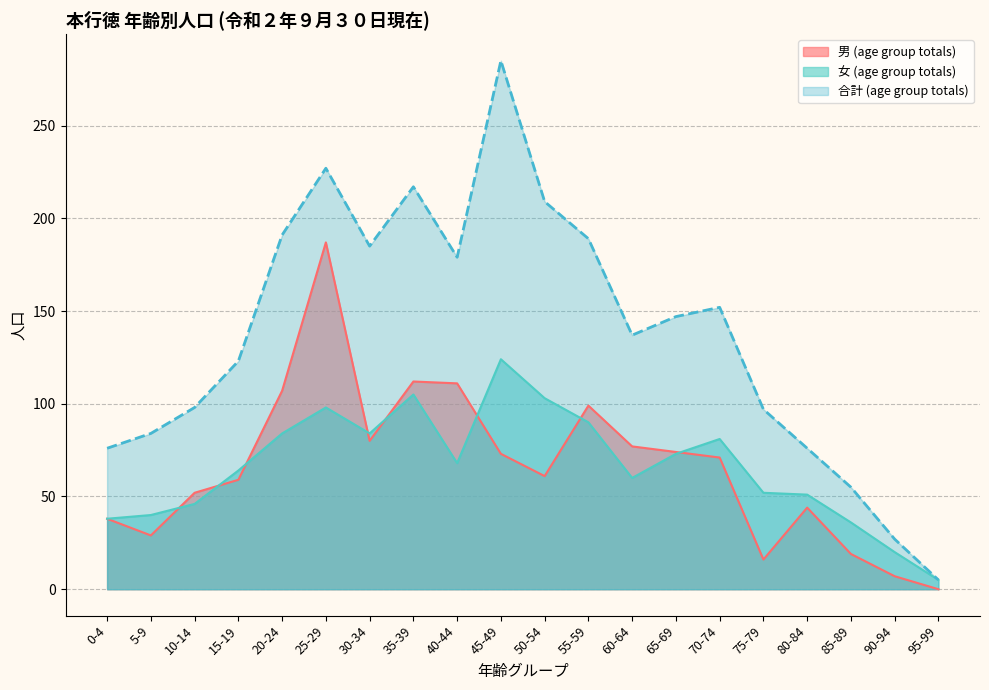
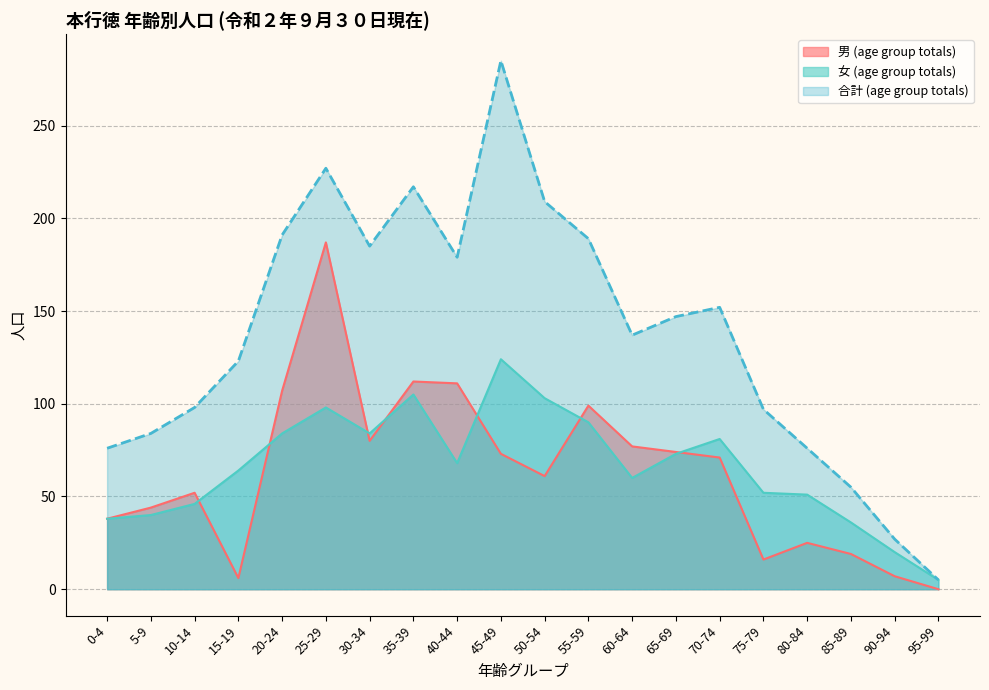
男 (age group totals), 5-9: 29 -> 44
男 (age group totals), 15-19: 59 -> 6
男 (age group totals), 80-84: 44 -> 25
